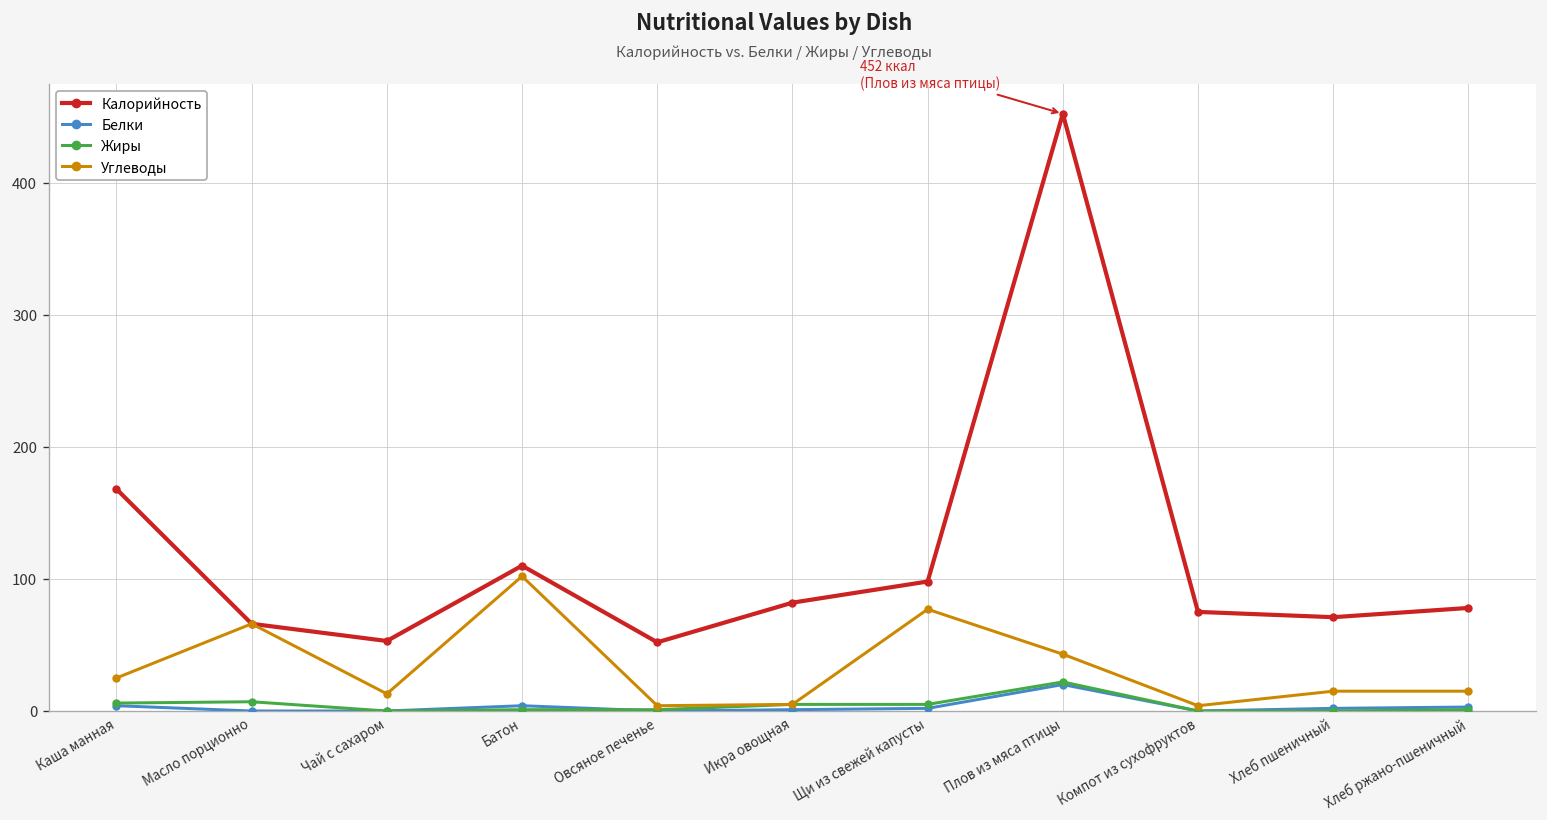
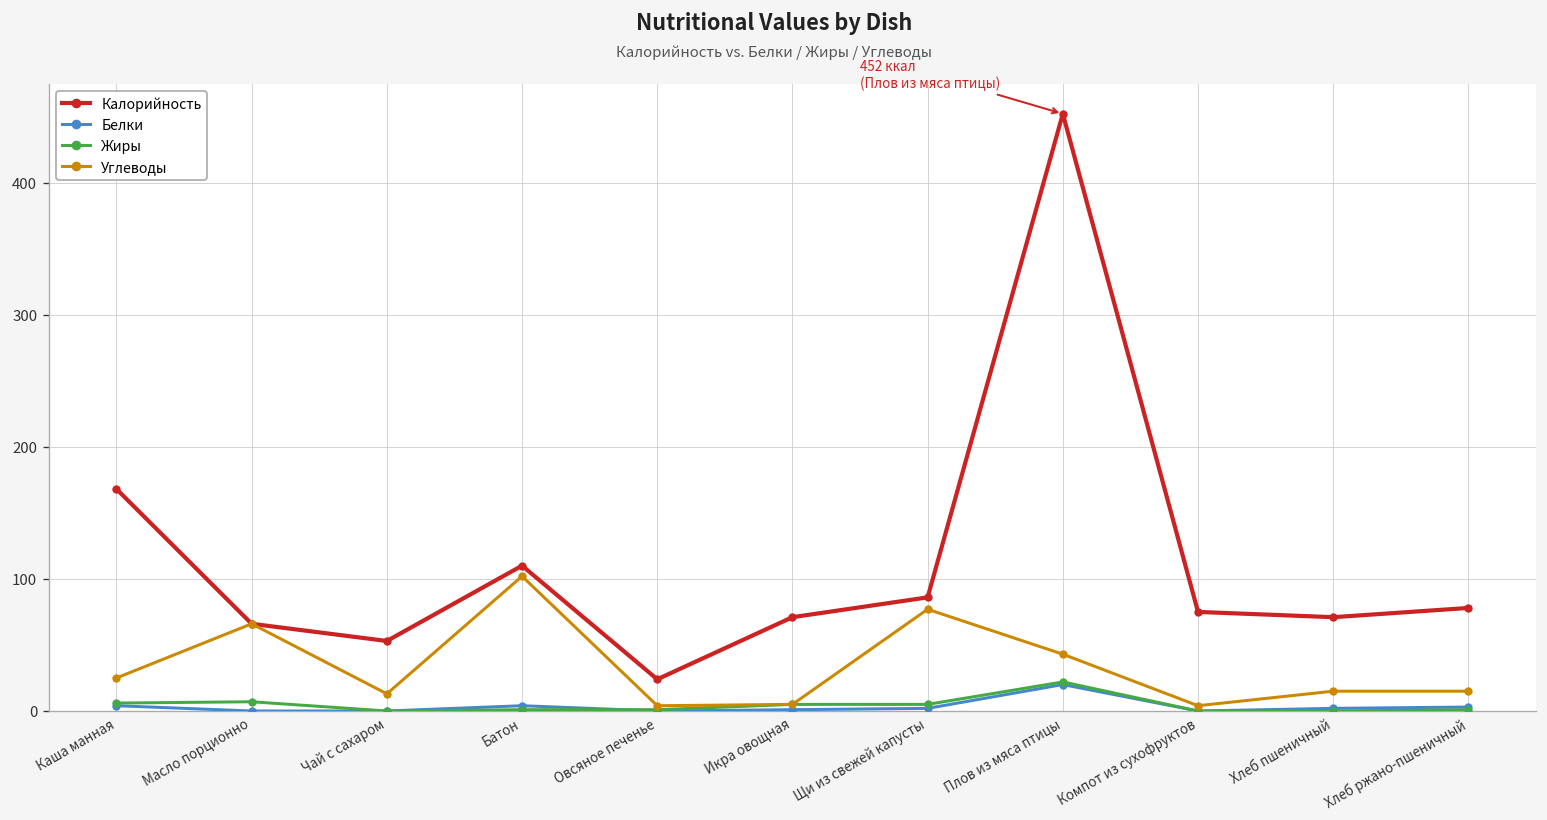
Калорийность, Овсяное печенье: 52 -> 24
Калорийность, Икра овощная: 82 -> 71
Калорийность, Щи из свежей капусты: 98 -> 86
